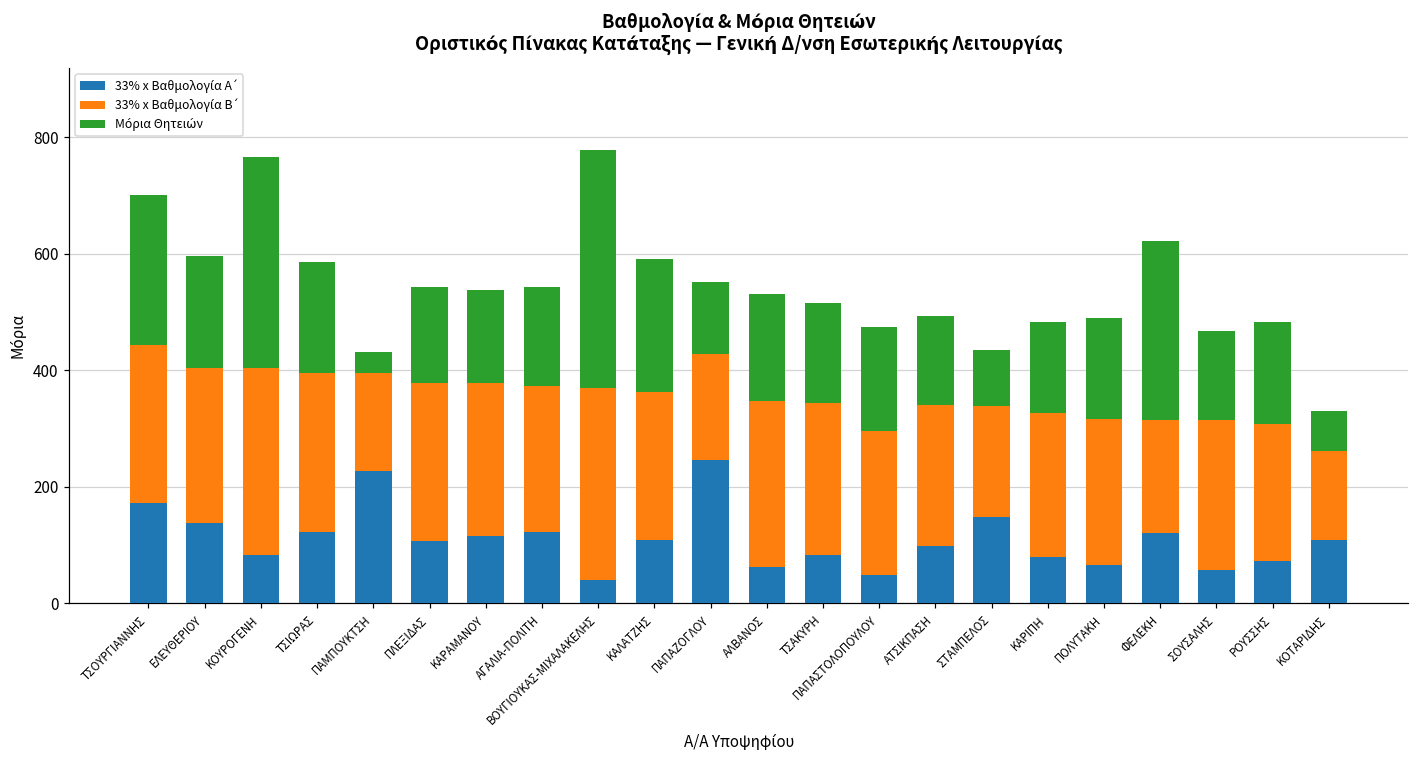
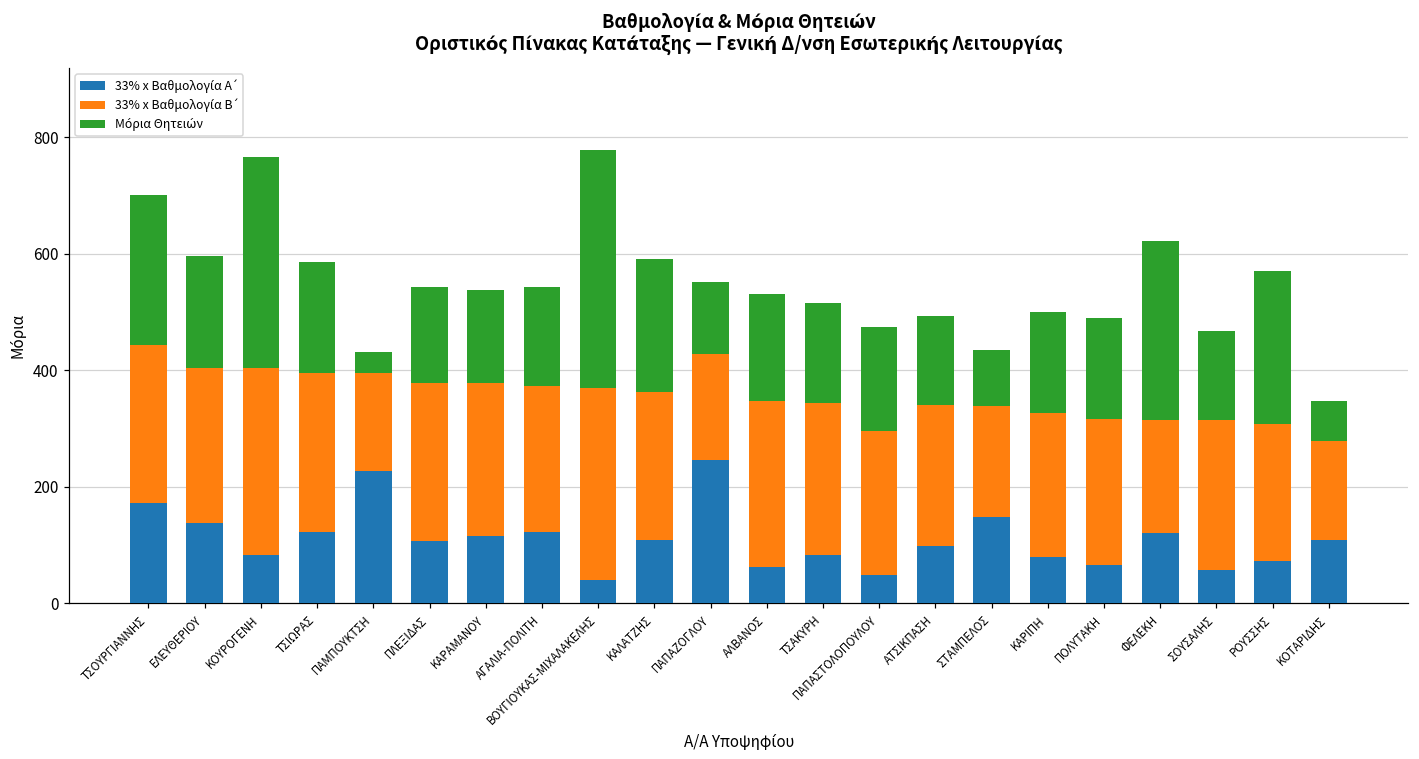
Μόρια Θητειών, ΚΑΡΙΠΗ: 160 -> 170
Μόρια Θητειών, ΡΟΥΣΣΗΣ: 170 -> 260
33% x Βαθμολογία Β΄, ΚΟΤΑΡΙΔΗΣ: 150 -> 170
